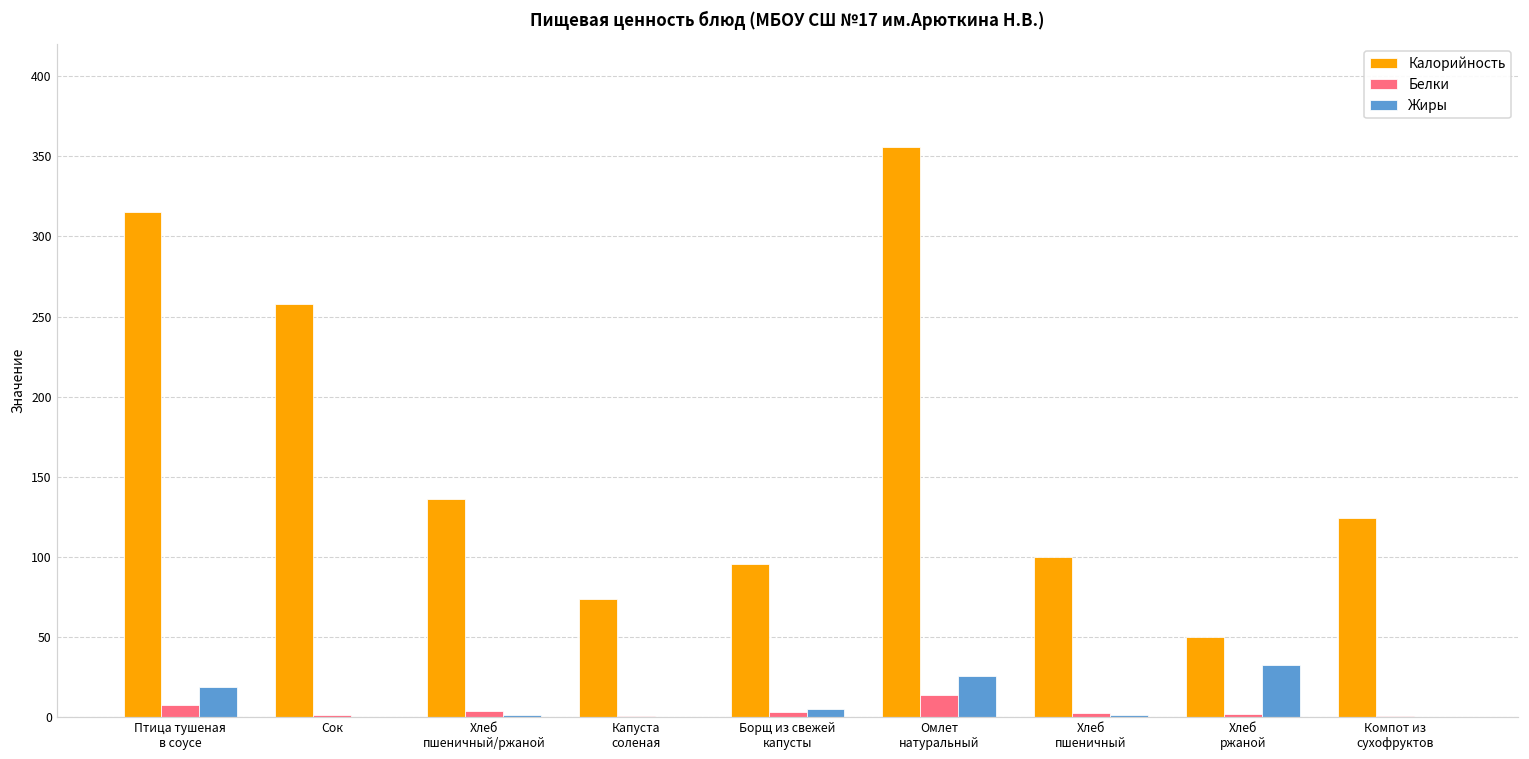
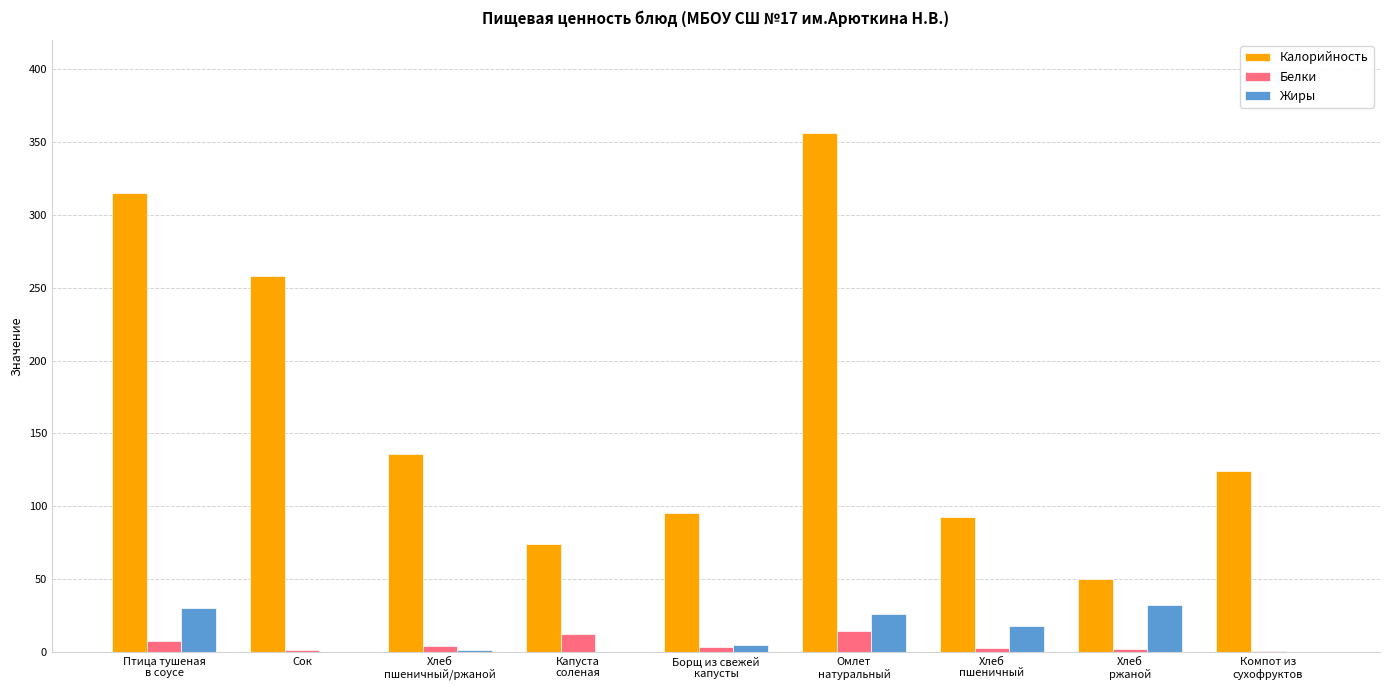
Жиры, Птица тушеная в соусе: 19 -> 30
Белки, Капуста соленая: 0 -> 12
Калорийность, Хлеб пшеничный: 100 -> 93
Жиры, Хлеб пшеничный: 1 -> 18
